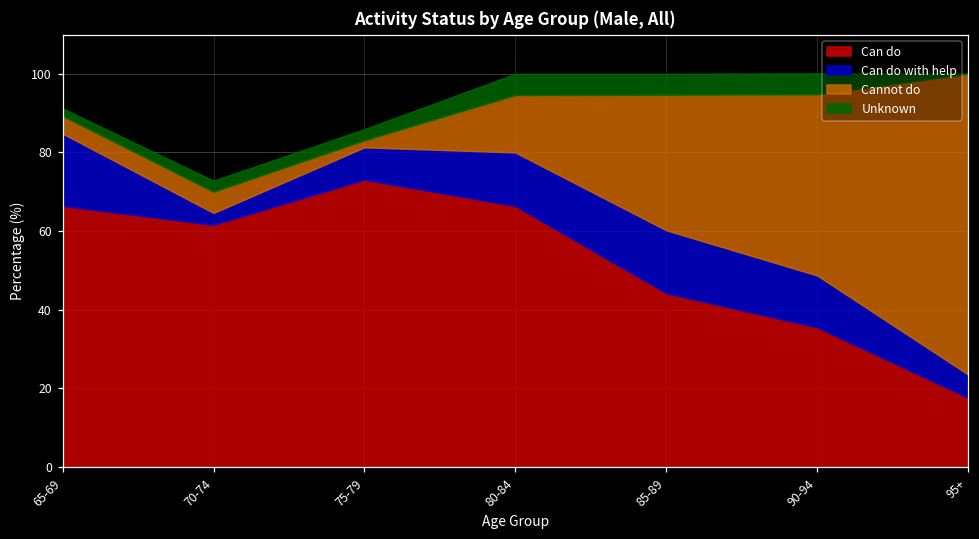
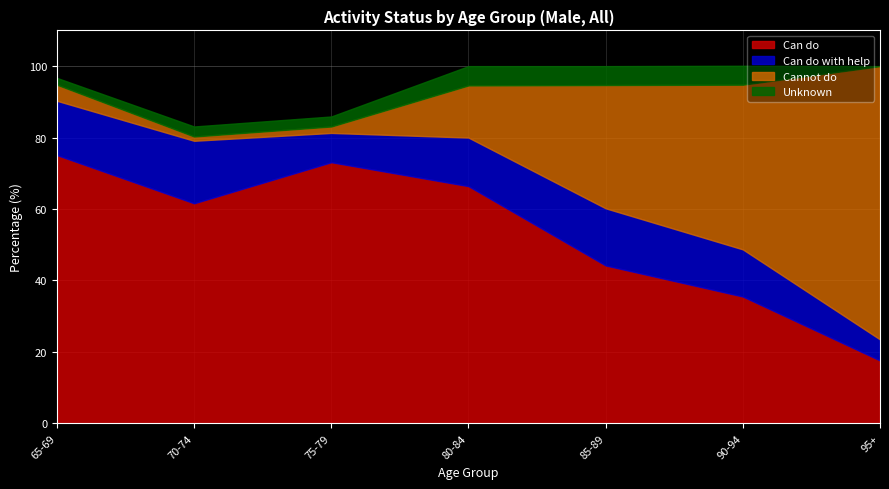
Can do, 65-69: 66 -> 75
Can do with help, 65-69: 18 -> 15
Can do with help, 70-74: 3 -> 17
Cannot do, 70-74: 5 -> 1
